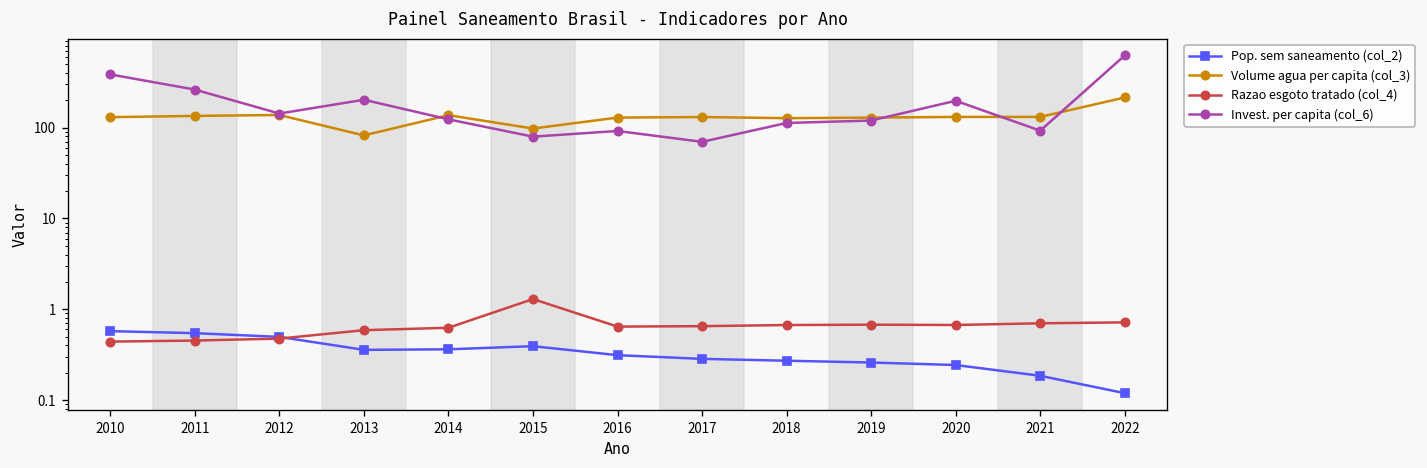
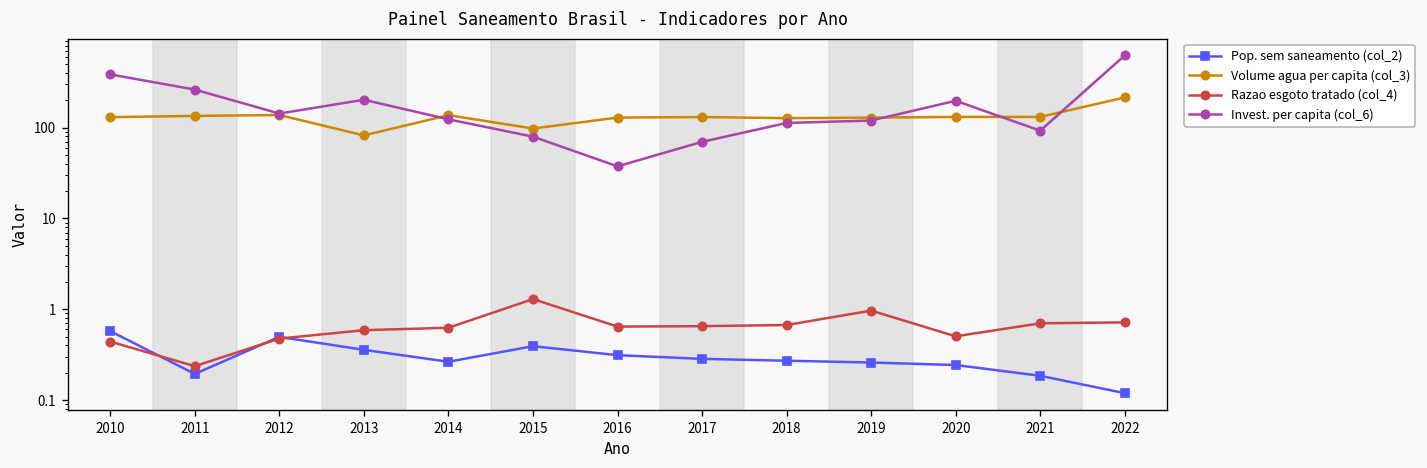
Pop. sem saneamento (col_2), 2011: 0.5 -> 0.19
Razao esgoto tratado (col_4), 2011: 0.5 -> 0.24
Pop. sem saneamento (col_2), 2014: 0.4 -> 0.26
Invest. per capita (col_6), 2016: 90 -> 40
Razao esgoto tratado (col_4), 2019: 0.7 -> 1.0
Razao esgoto tratado (col_4), 2020: 0.7 -> 0.5
